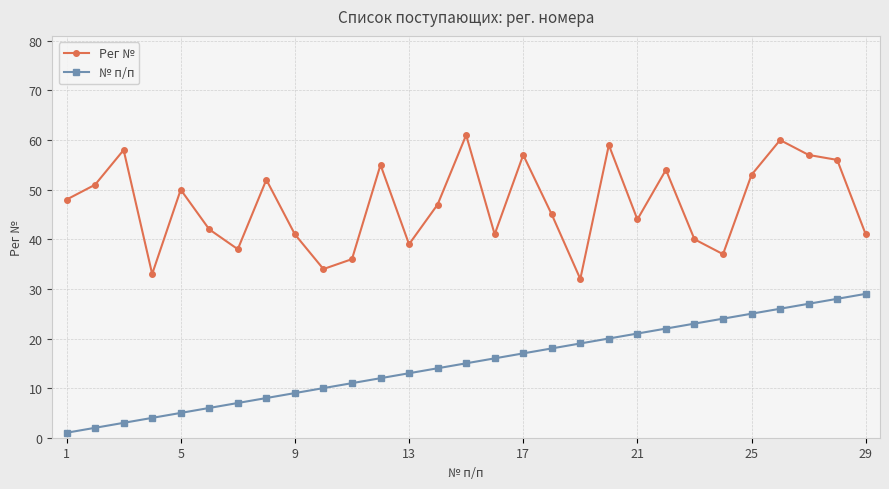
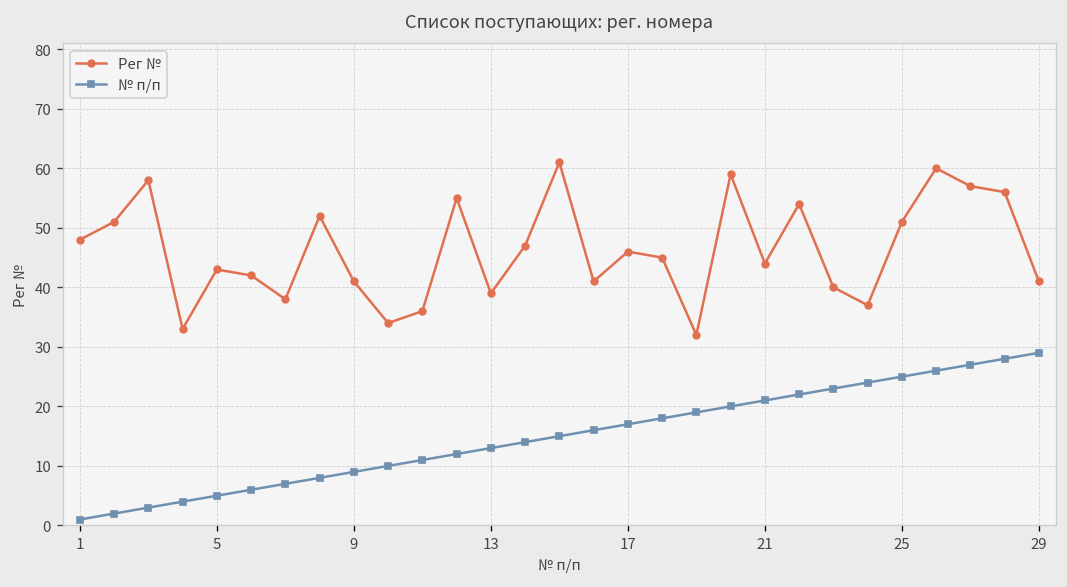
Рег №, 5: 50 -> 43
Рег №, 17: 57 -> 46
Рег №, 25: 53 -> 51
